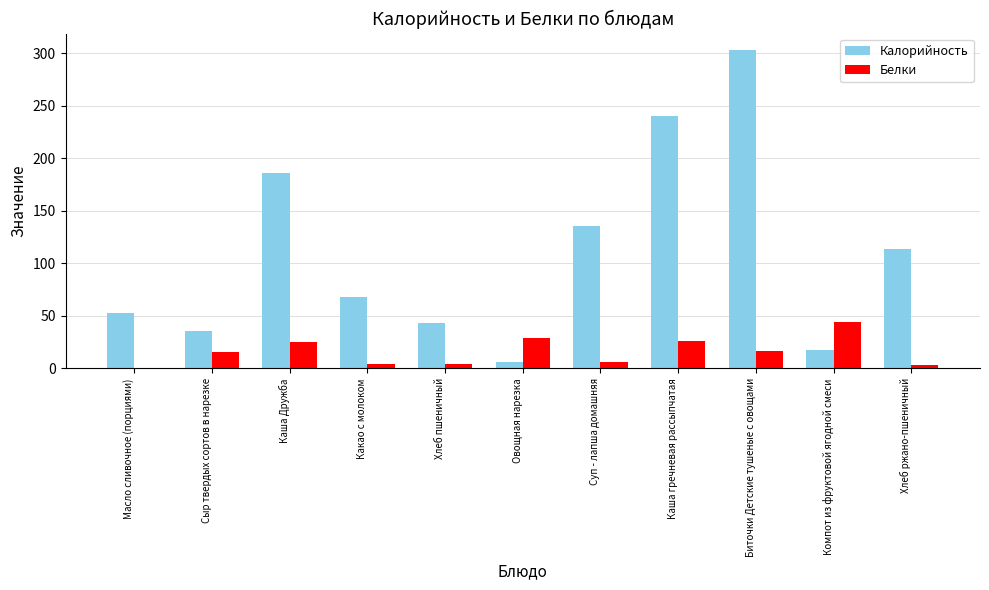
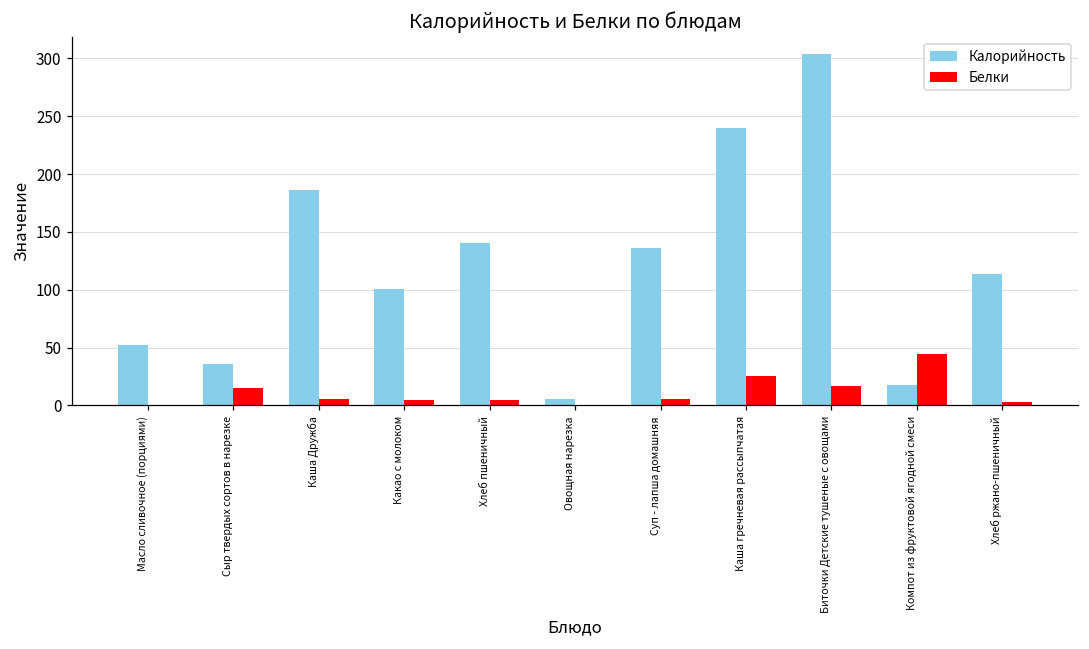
Белки, Каша Дружба: 26 -> 6
Калорийность, Какао с молоком: 68 -> 100
Калорийность, Хлеб пшеничный: 43 -> 141
Белки, Овощная нарезка: 29 -> 0
